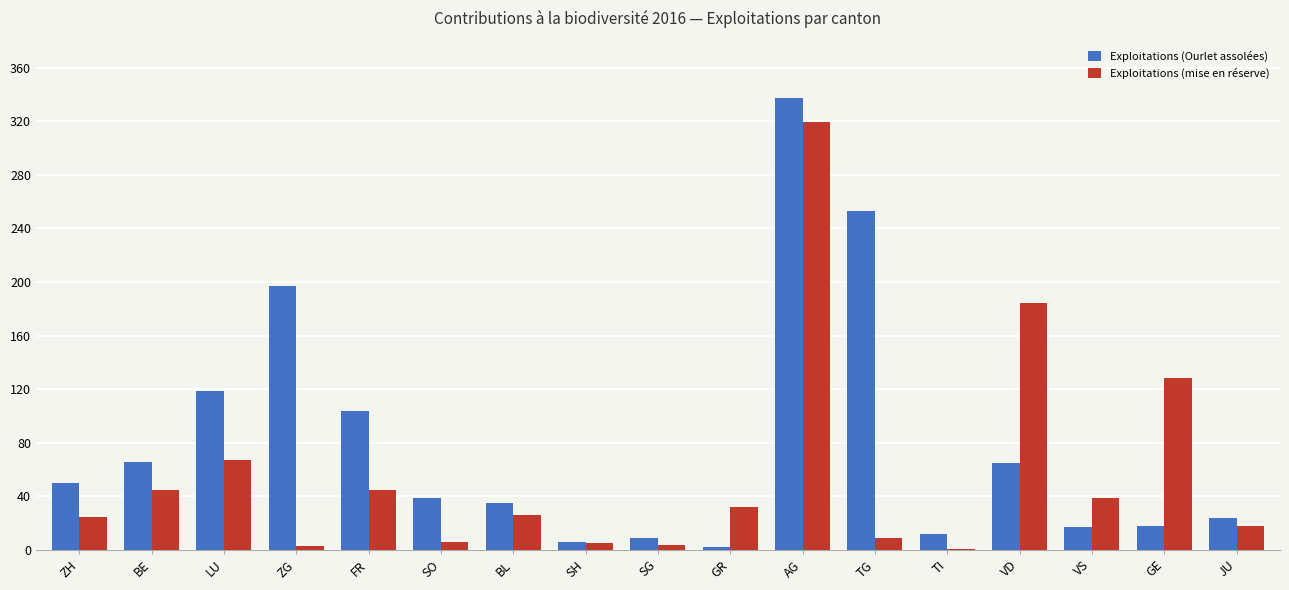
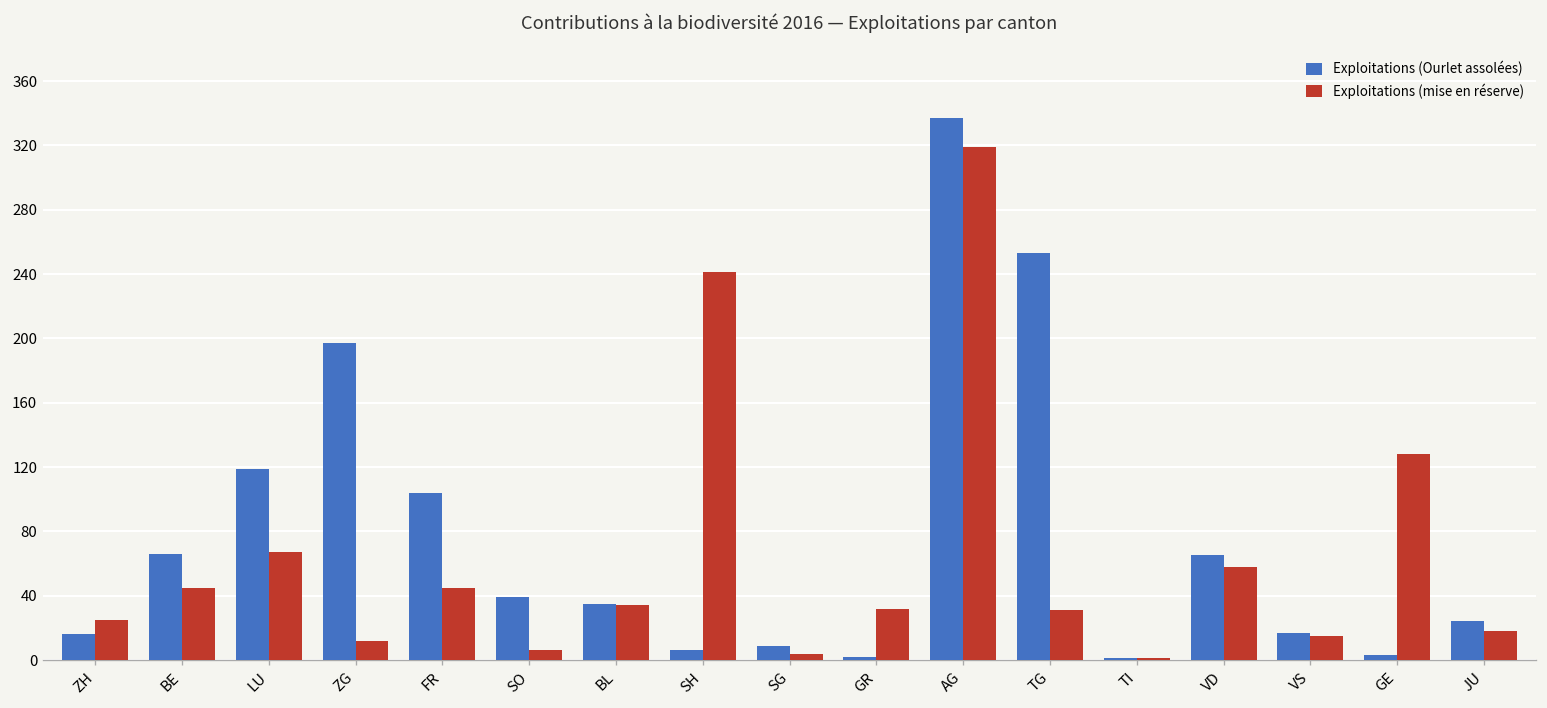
Exploitations (Ourlet assolées), ZH: 50 -> 16
Exploitations (mise en réserve), ZG: 3 -> 12
Exploitations (mise en réserve), BL: 26 -> 34
Exploitations (mise en réserve), SH: 5 -> 241
Exploitations (mise en réserve), TG: 9 -> 31
Exploitations (Ourlet assolées), TI: 12 -> 1
Exploitations (mise en réserve), VD: 184 -> 58
Exploitations (mise en réserve), VS: 39 -> 15
Exploitations (Ourlet assolées), GE: 18 -> 3
